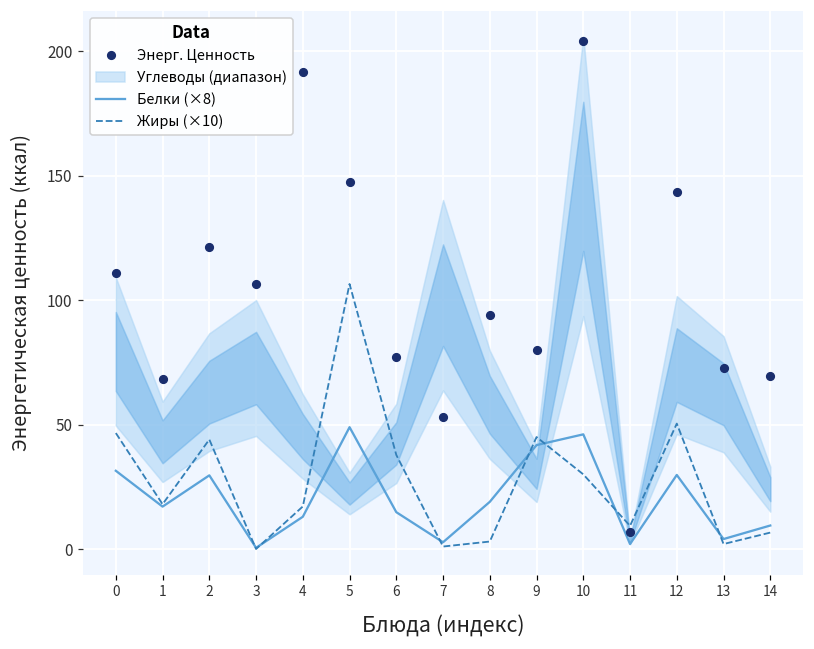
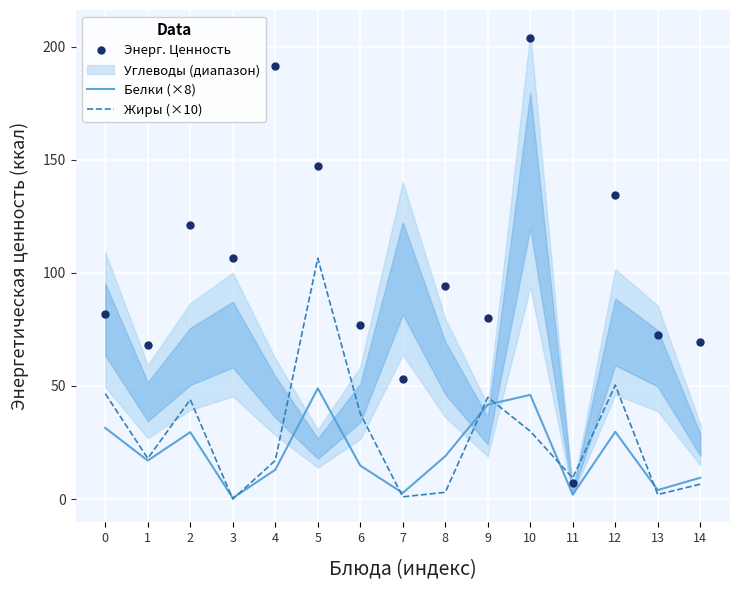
Энерг. Ценность, 0: 111 -> 82
Энерг. Ценность, 12: 144 -> 134
